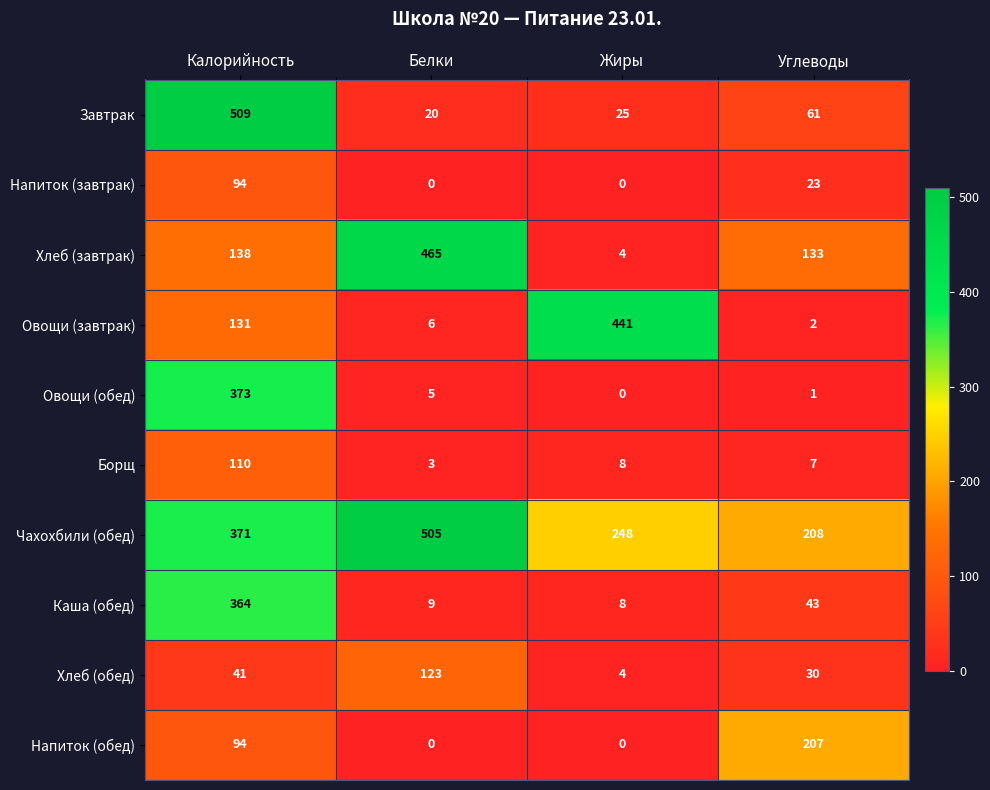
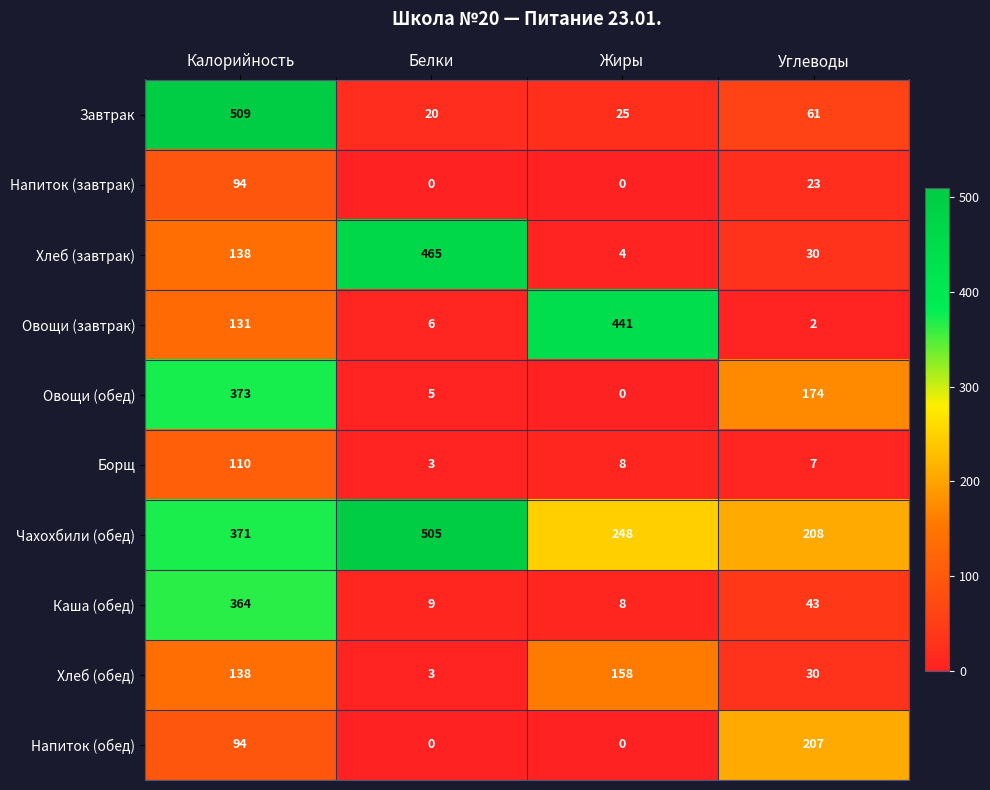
Хлеб (завтрак), Углеводы: 133 -> 30
Овощи (обед), Углеводы: 1 -> 174
Хлеб (обед), Калорийность: 41 -> 138
Хлеб (обед), Белки: 123 -> 3
Хлеб (обед), Жиры: 4 -> 158
